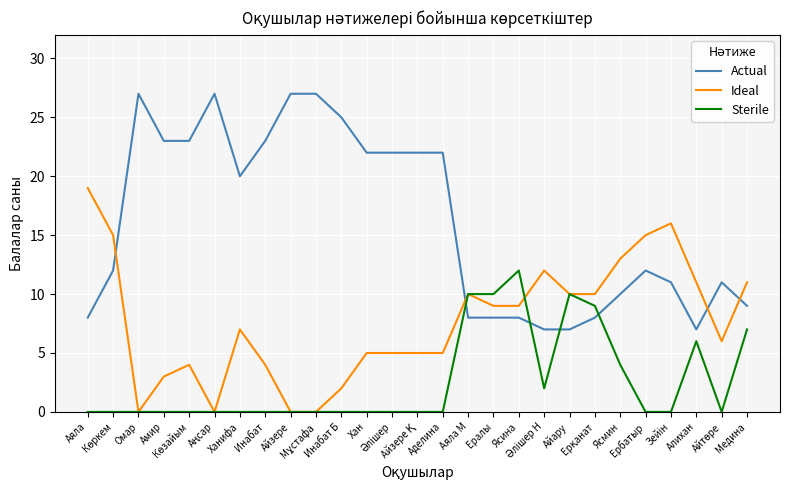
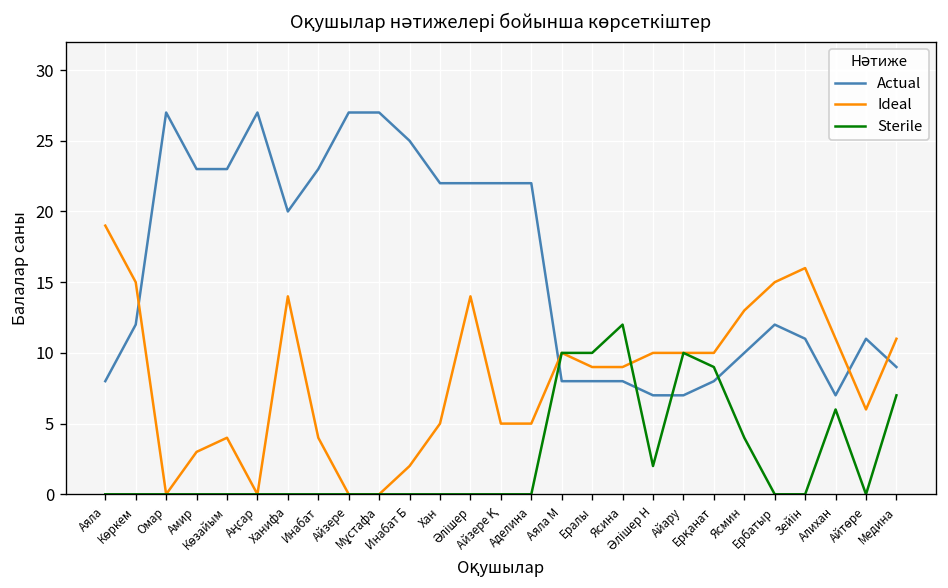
Ideal, Ханифа: 7 -> 14
Ideal, Әлішер: 5 -> 14
Ideal, Әлішер Н: 12 -> 10
